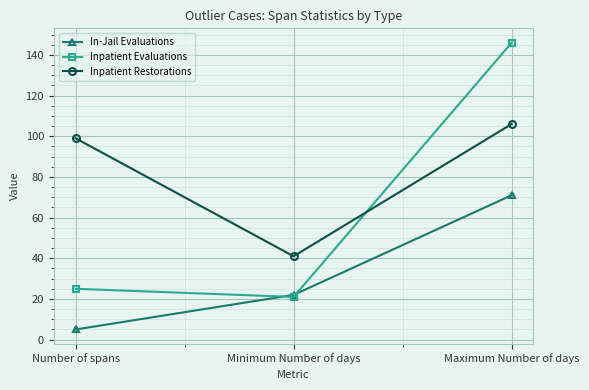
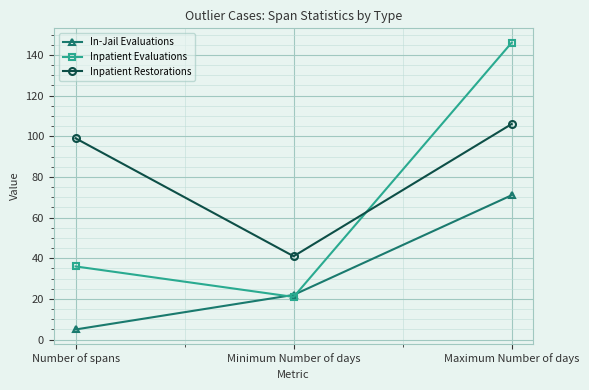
Inpatient Evaluations, Number of spans: 25 -> 36
